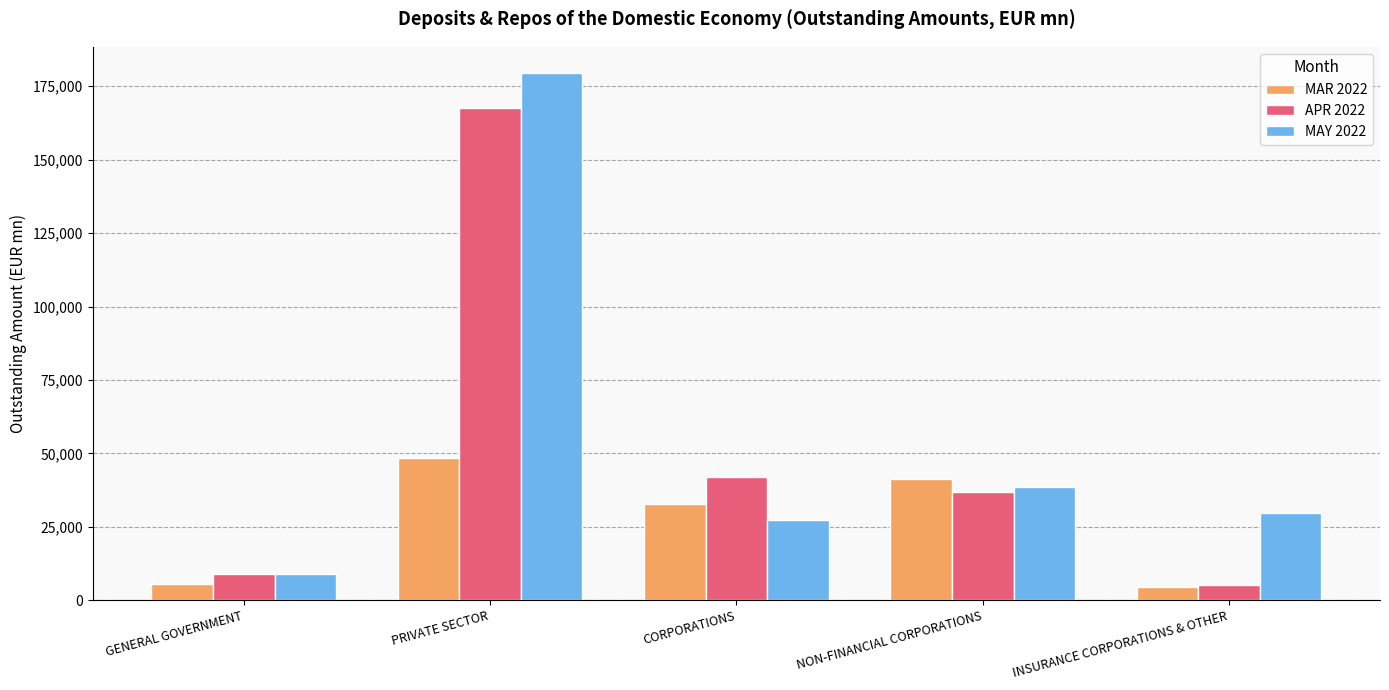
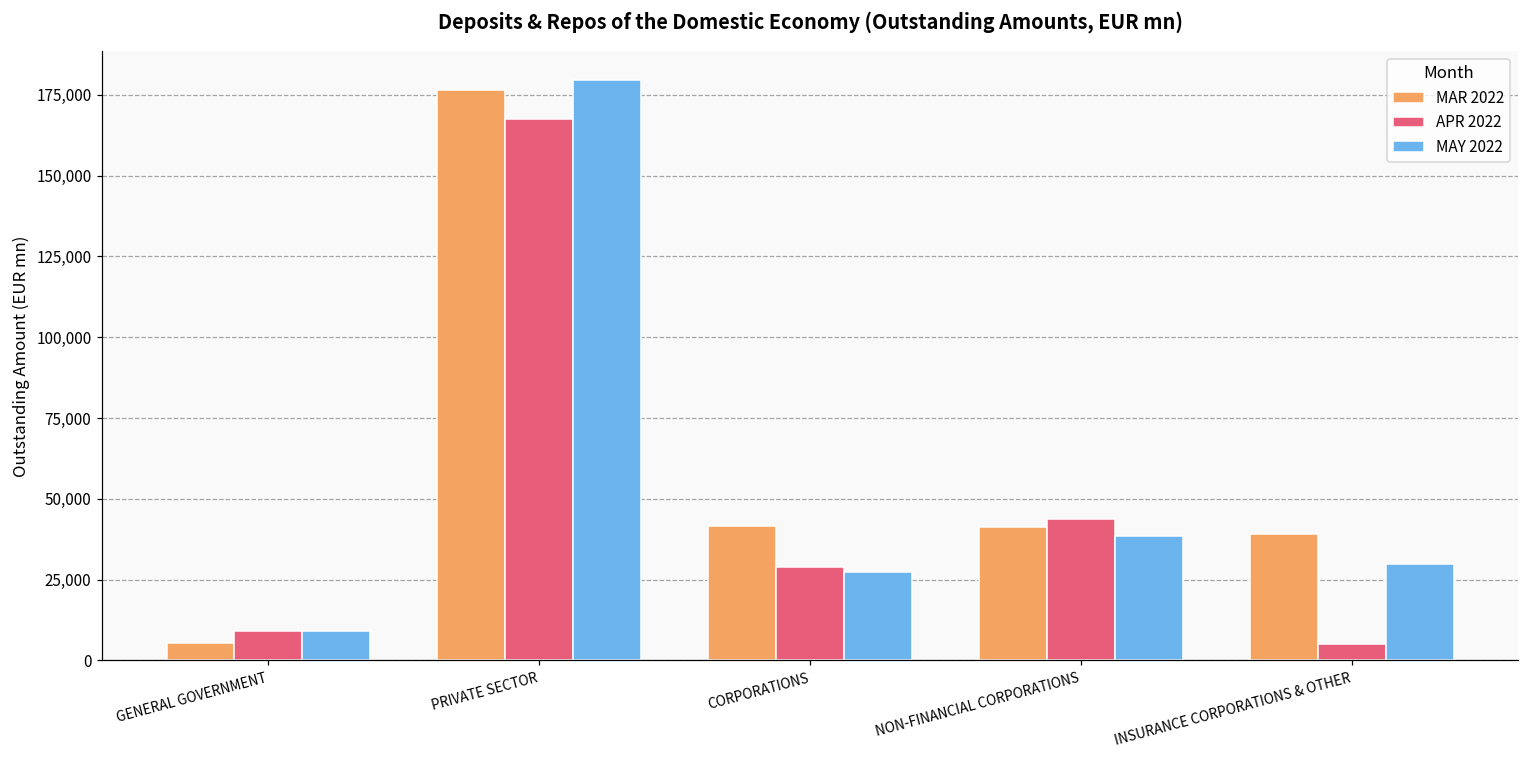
MAR 2022, PRIVATE SECTOR: 48,000 -> 177,000
MAR 2022, CORPORATIONS: 33,000 -> 42,000
APR 2022, CORPORATIONS: 42,000 -> 29,000
APR 2022, NON-FINANCIAL CORPORATIONS: 37,000 -> 44,000
MAR 2022, INSURANCE CORPORATIONS & OTHER: 5,000 -> 39,000
